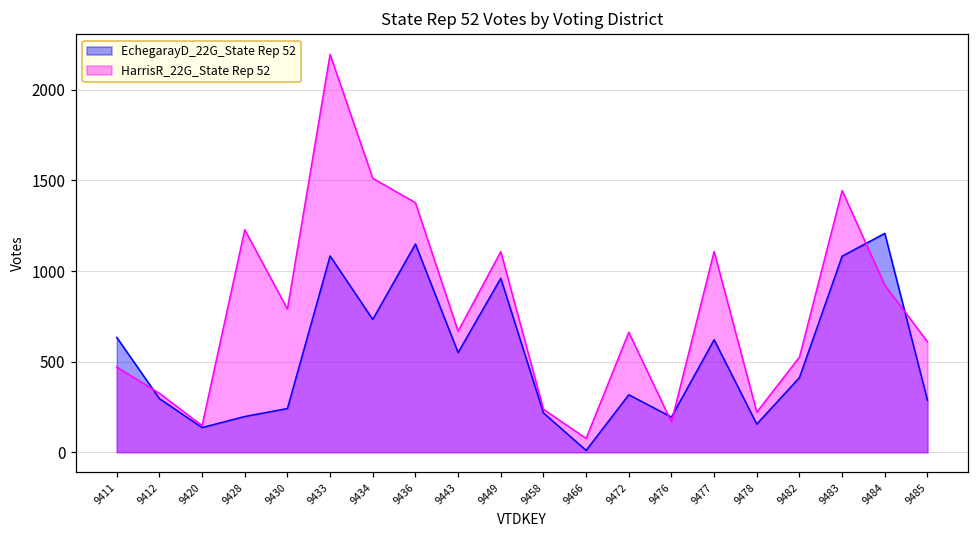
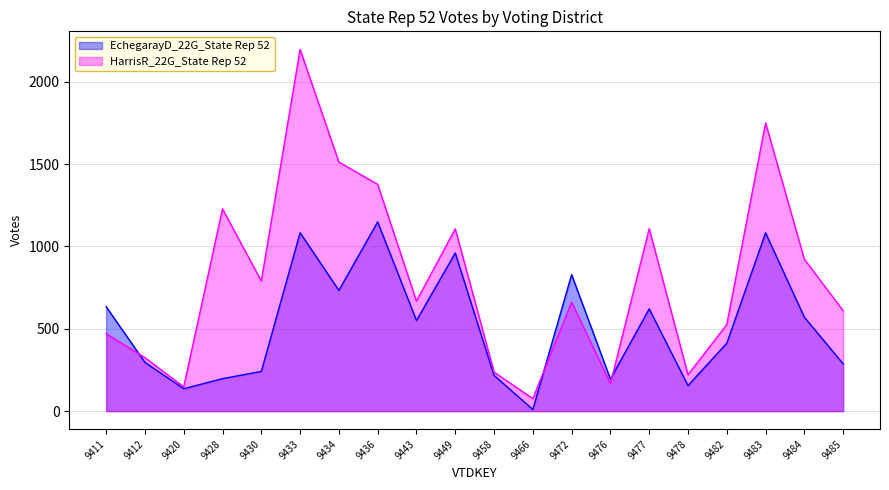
EchegarayD_22G_State Rep 52, 9472: 320 -> 830
HarrisR_22G_State Rep 52, 9483: 1440 -> 1750
EchegarayD_22G_State Rep 52, 9484: 1210 -> 570
